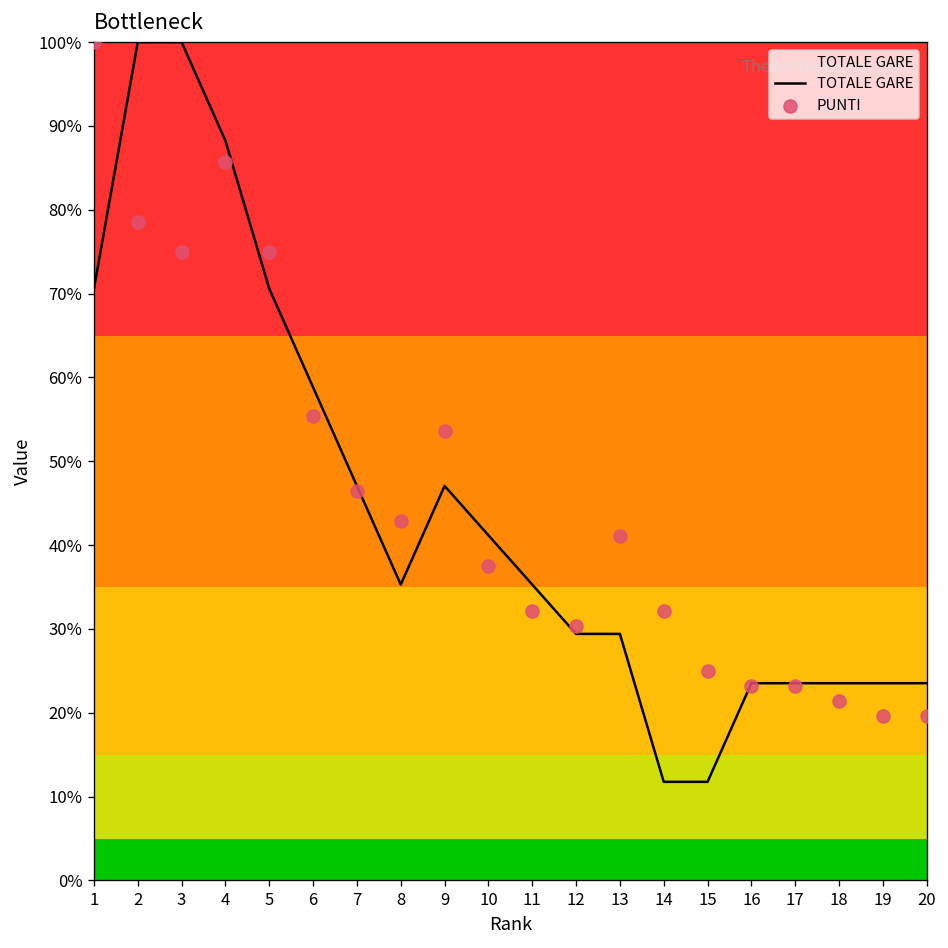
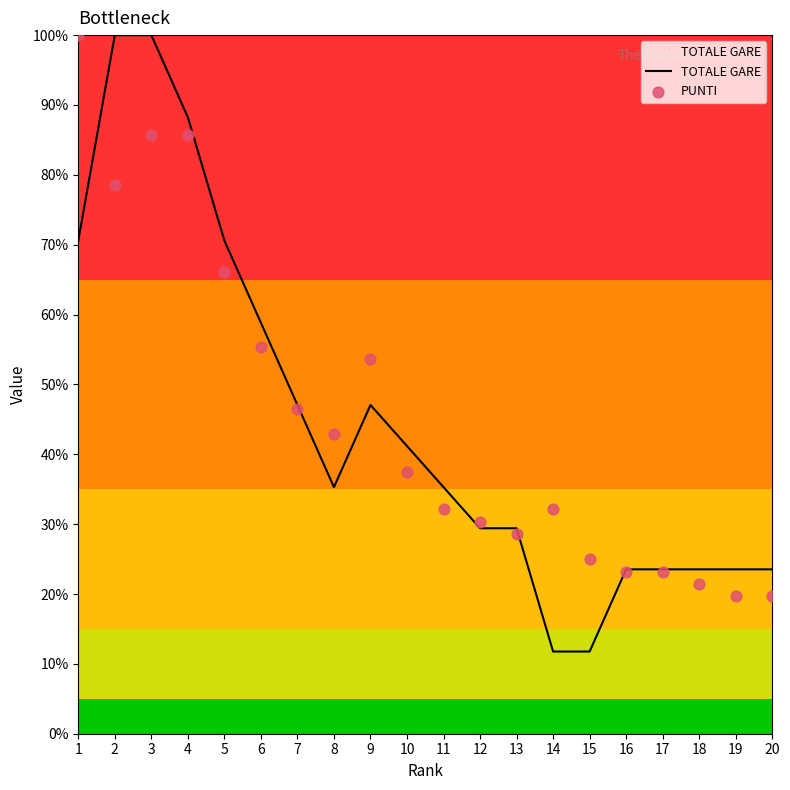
PUNTI, 3: 75% -> 86%
PUNTI, 5: 75% -> 66%
PUNTI, 13: 41% -> 29%
